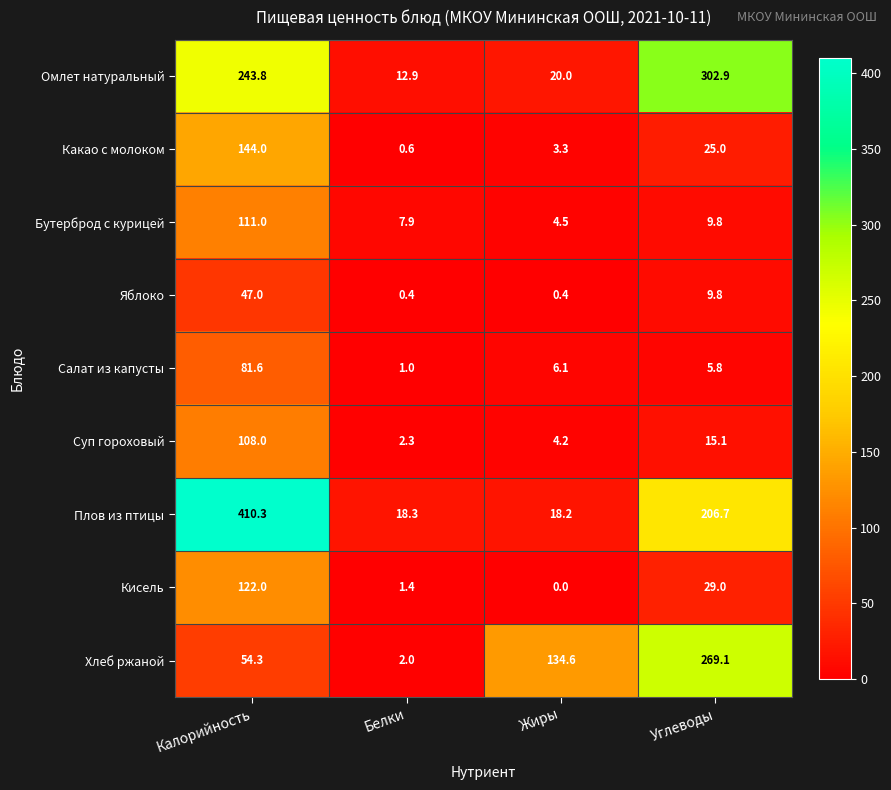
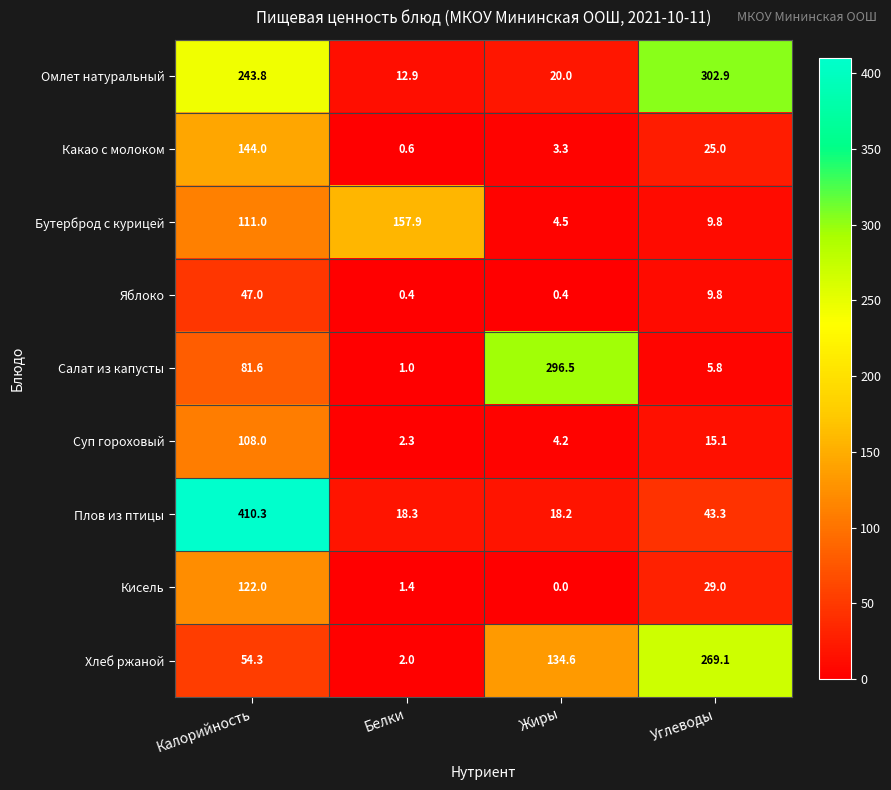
Бутерброд с курицей, Белки: 7.9 -> 157.9
Салат из капусты, Жиры: 6.1 -> 296.5
Плов из птицы, Углеводы: 206.7 -> 43.3
